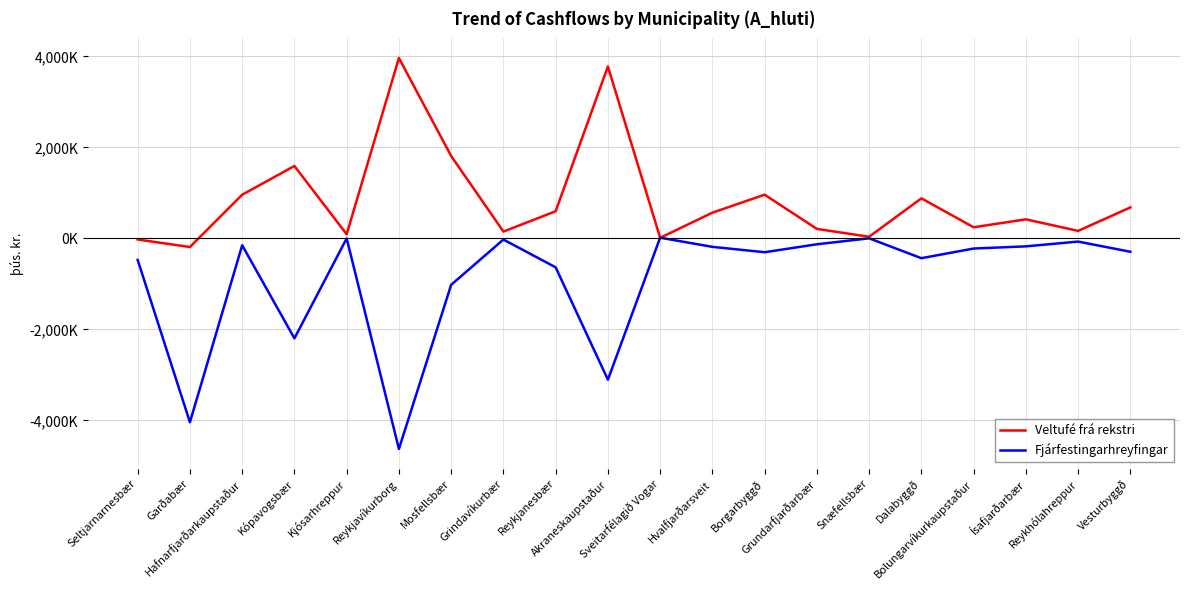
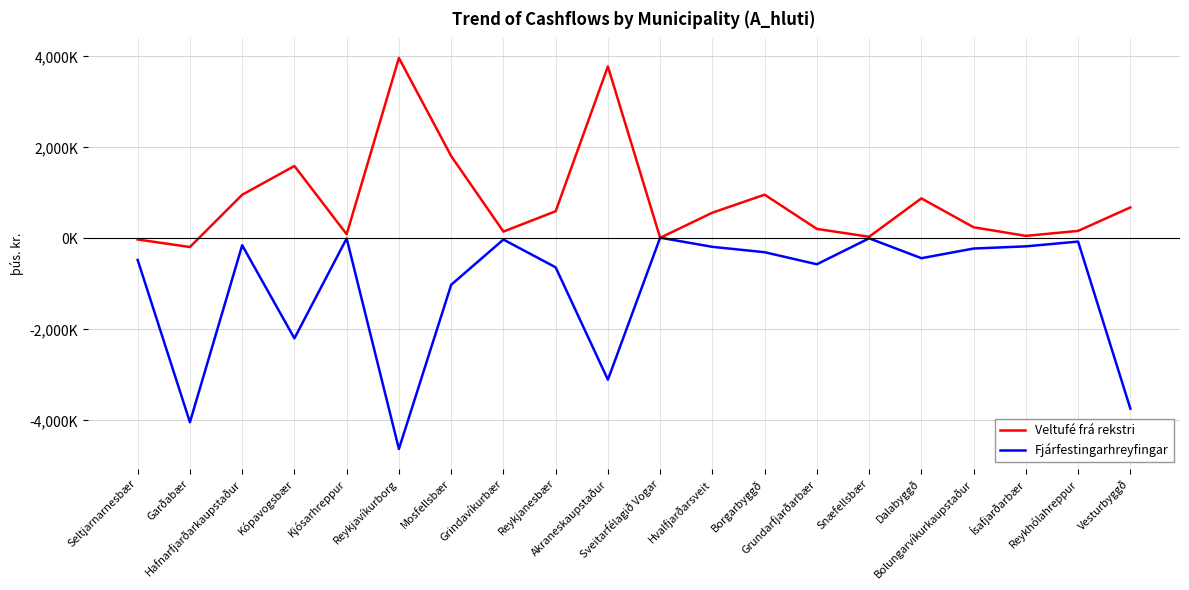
Fjárfestingarhreyfingar, Grundarfjarðarbær: -100,000 -> -600,000
Veltufé frá rekstri, Ísafjarðarbær: 400,000 -> 100,000
Fjárfestingarhreyfingar, Vesturbyggð: -300,000 -> -3,700,000
